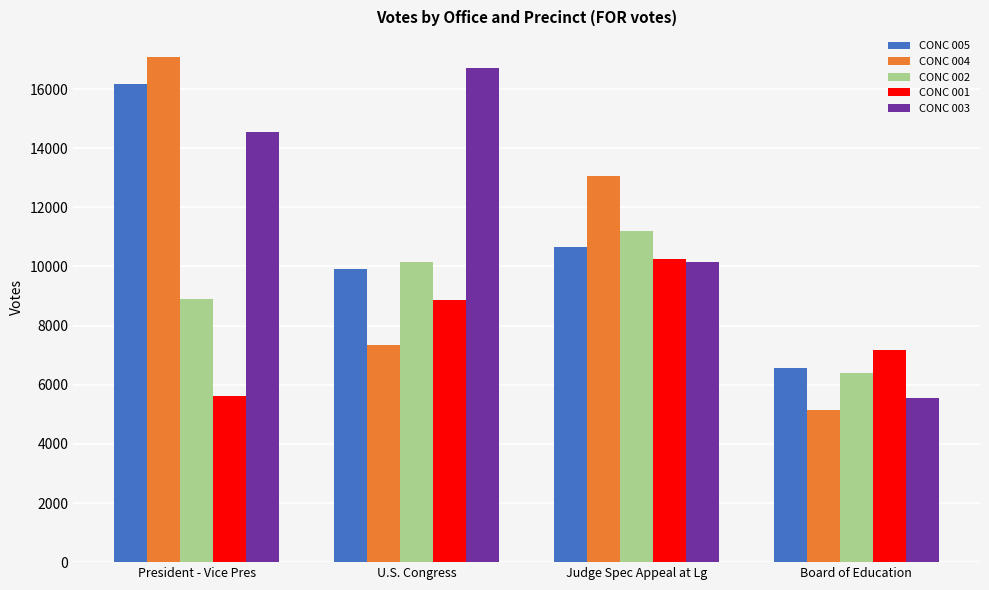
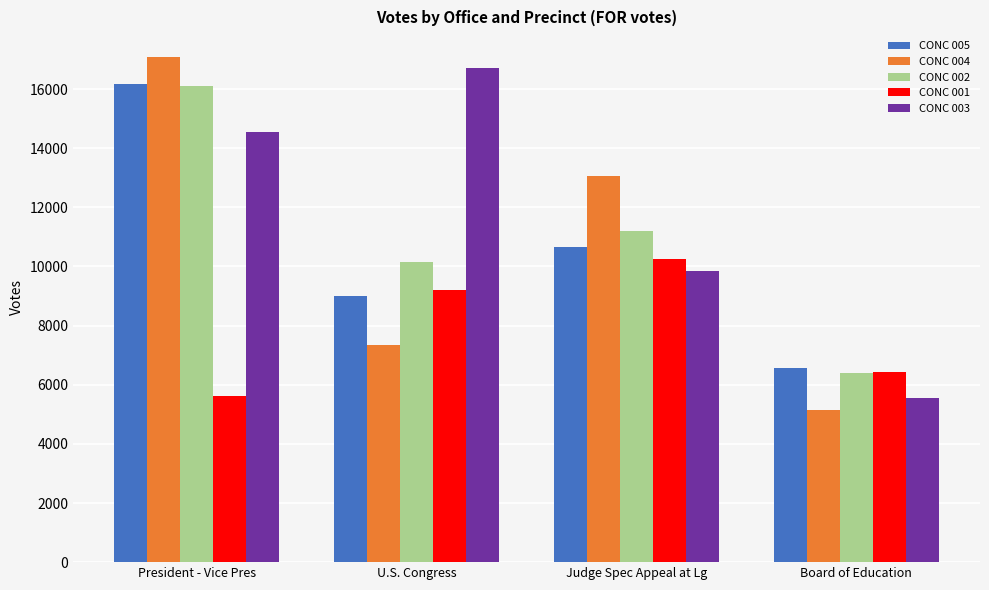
CONC 002, President - Vice Pres: 8900 -> 16100
CONC 005, U.S. Congress: 9900 -> 9000
CONC 001, U.S. Congress: 8900 -> 9200
CONC 003, Judge Spec Appeal at Lg: 10100 -> 9900
CONC 001, Board of Education: 7200 -> 6400
